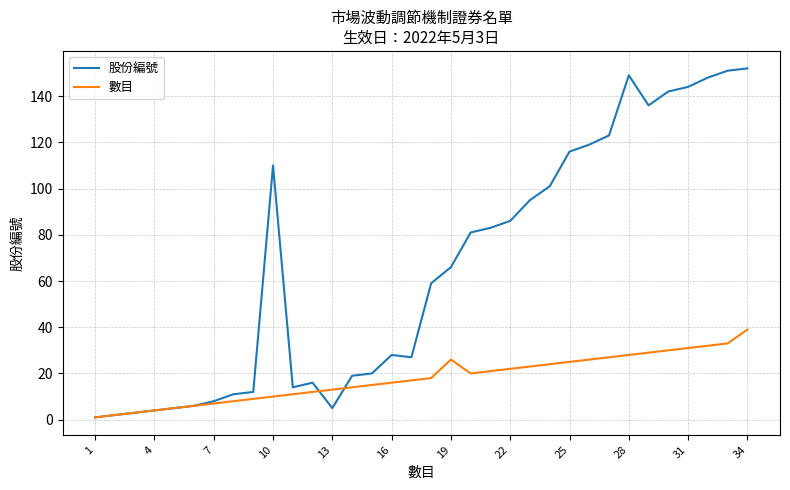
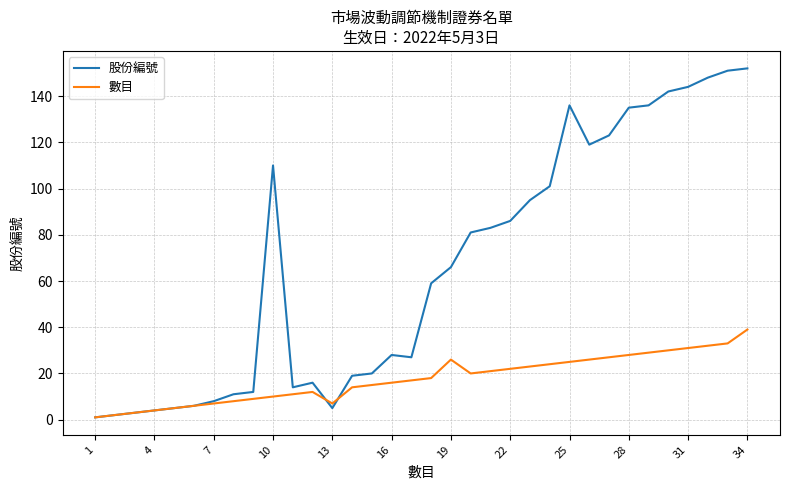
數目, 13: 13 -> 7
股份編號, 25: 116 -> 136
股份編號, 28: 149 -> 135
